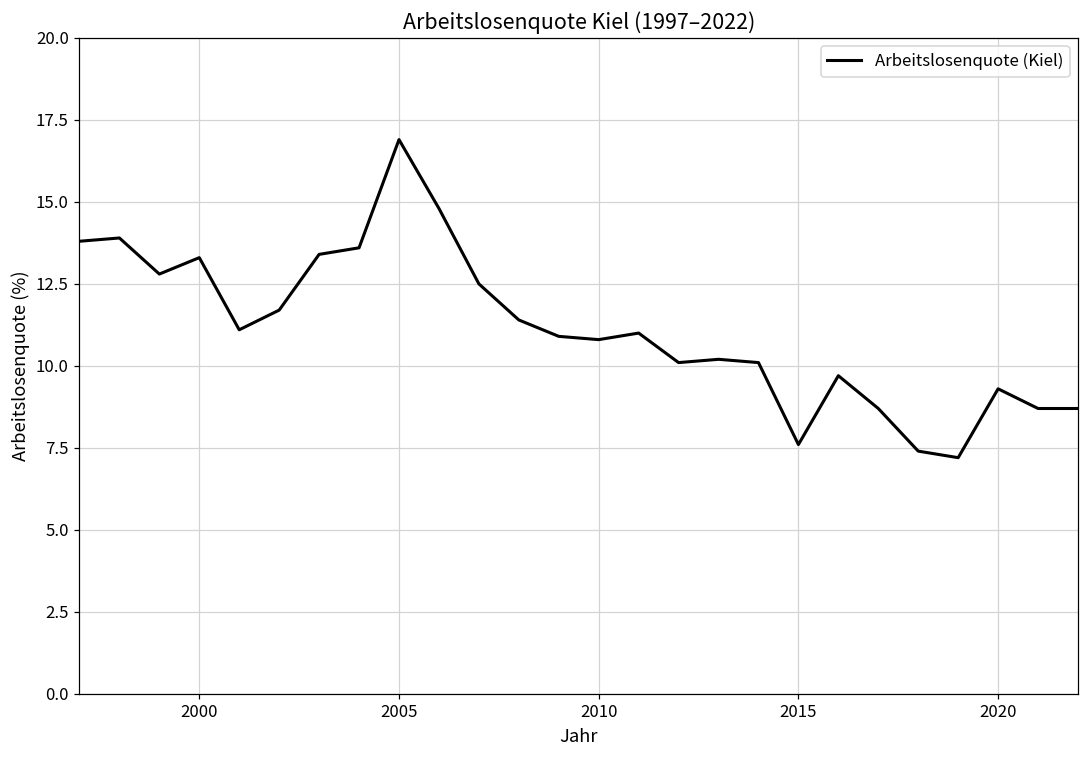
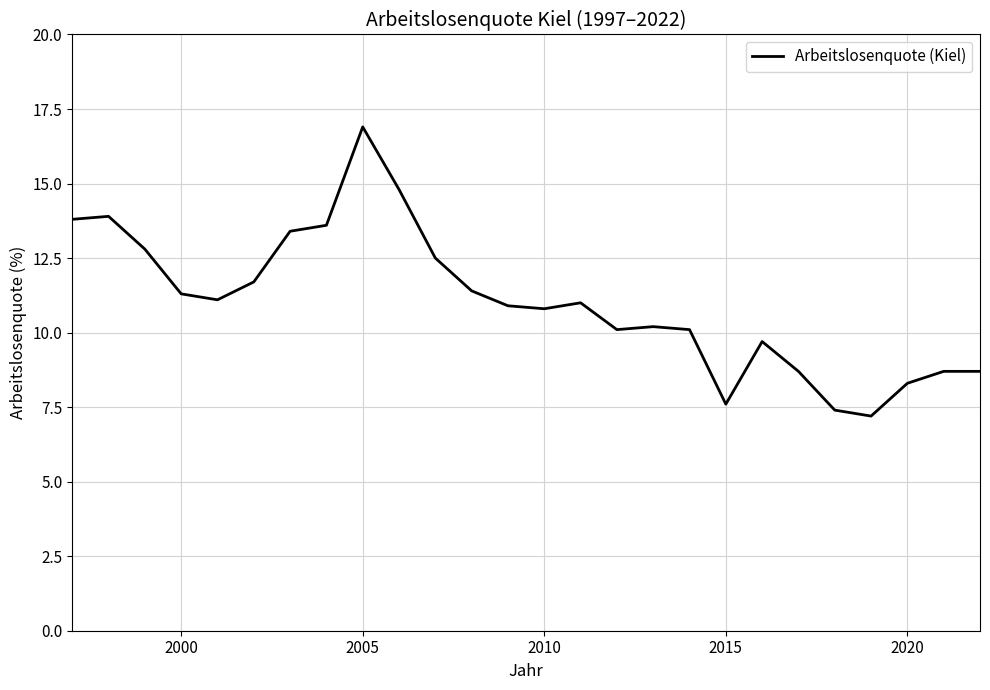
2000: 13.3 -> 11.3
2020: 9.3 -> 8.3
